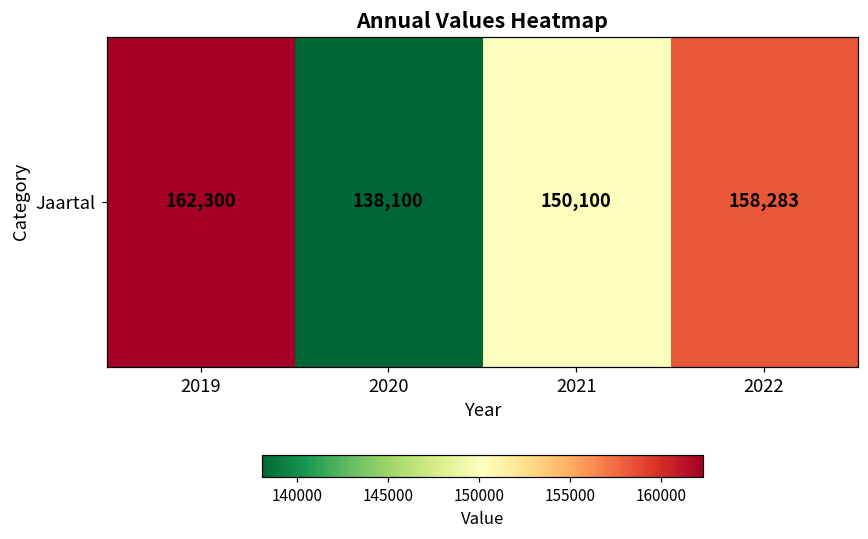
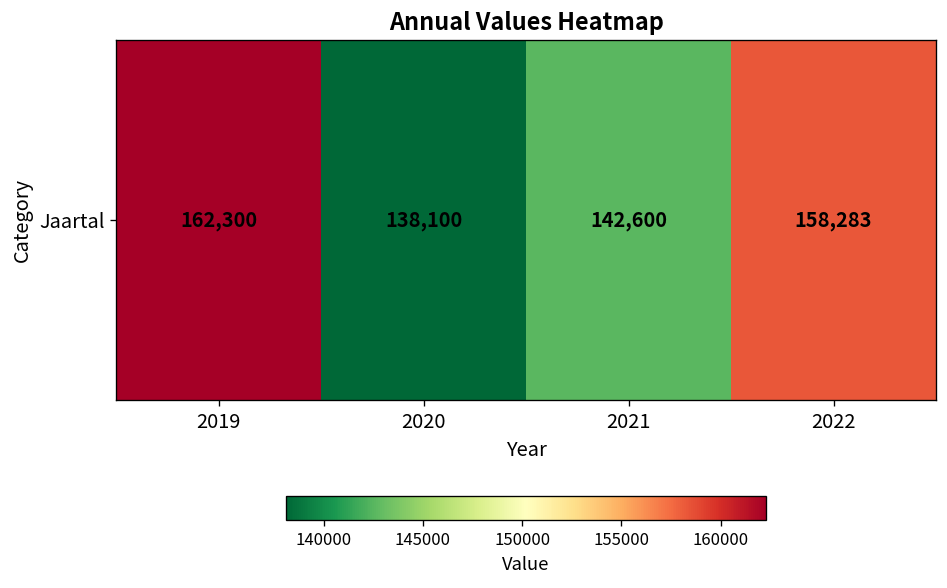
Jaartal, 2021: 150,100 -> 142,600
